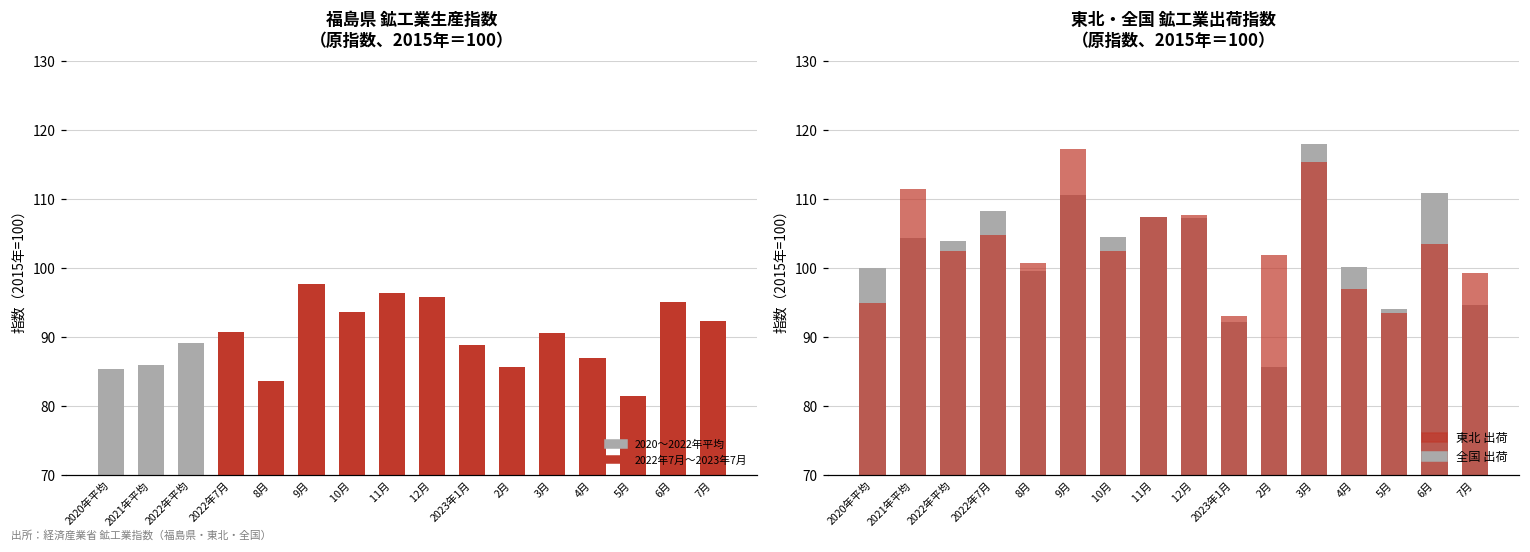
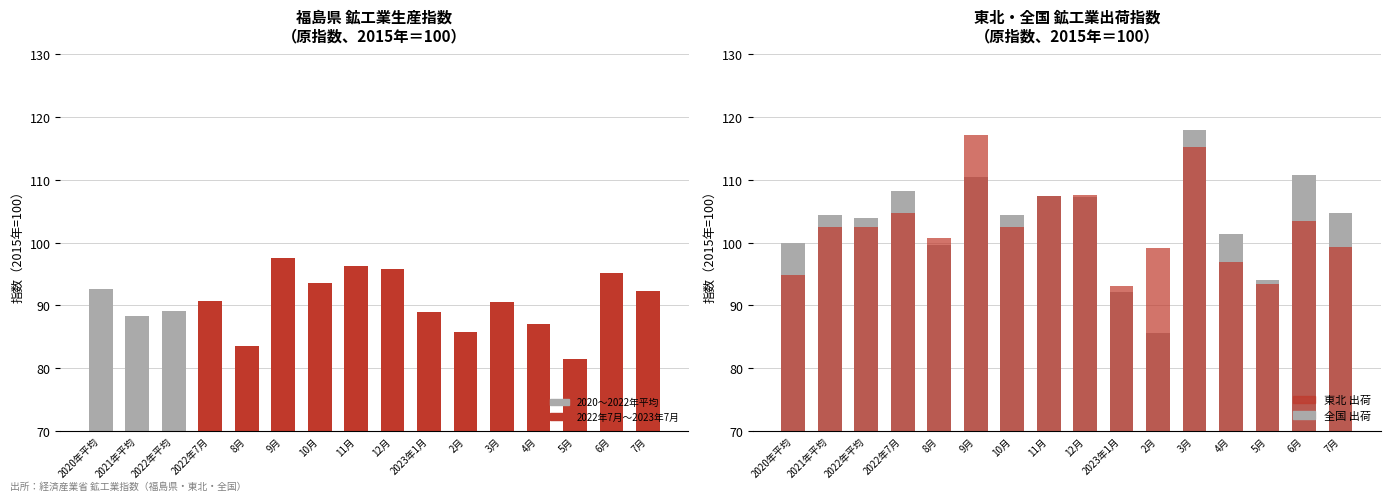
福島県 鉱工業生産指数 （原指数、2015年＝100）, 2020年平均: 85 -> 93
福島県 鉱工業生産指数 （原指数、2015年＝100）, 2021年平均: 86 -> 88
東北・全国 鉱工業出荷指数 （原指数、2015年＝100）, 東北 出荷, 2021年平均: 111 -> 103
東北・全国 鉱工業出荷指数 （原指数、2015年＝100）, 東北 出荷, 2月: 102 -> 99
東北・全国 鉱工業出荷指数 （原指数、2015年＝100）, 全国 出荷, 4月: 100 -> 101
東北・全国 鉱工業出荷指数 （原指数、2015年＝100）, 全国 出荷, 7月: 95 -> 105
